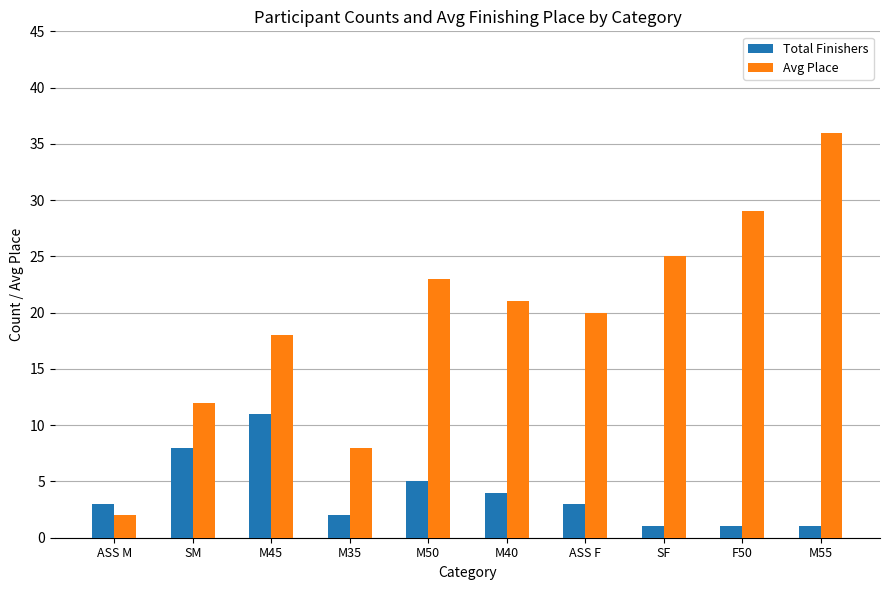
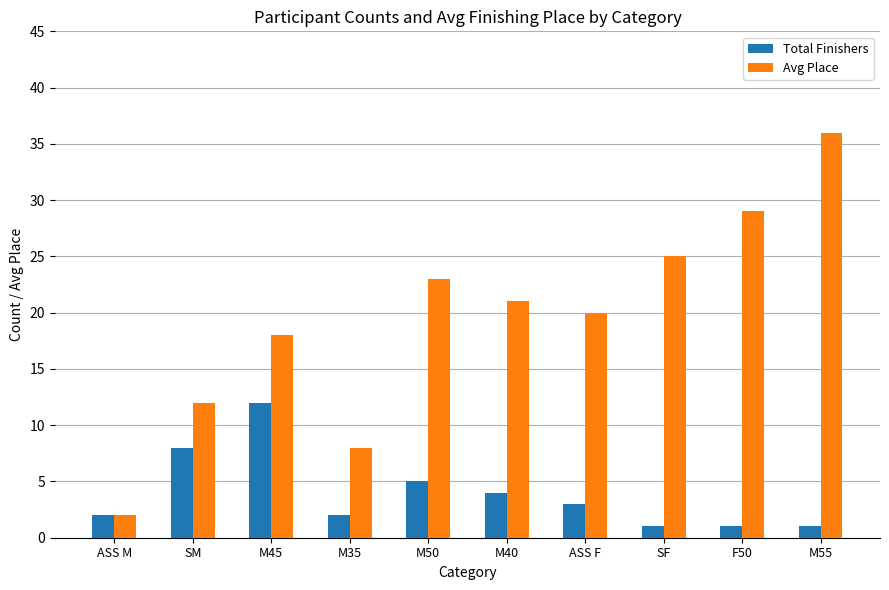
Total Finishers, ASS M: 3 -> 2
Total Finishers, M45: 11 -> 12
